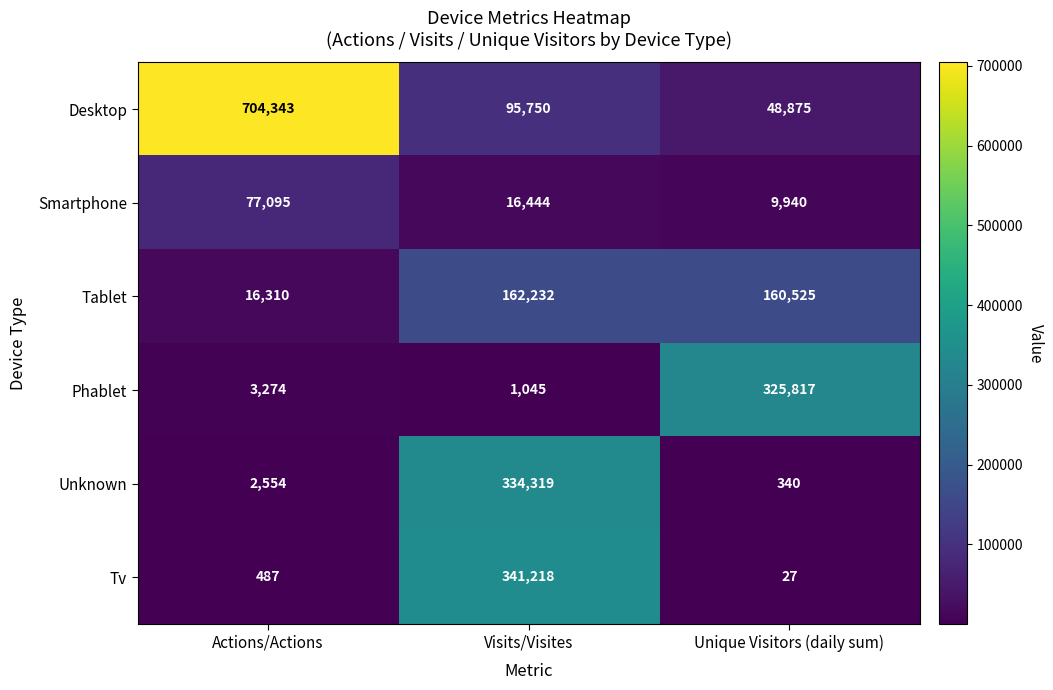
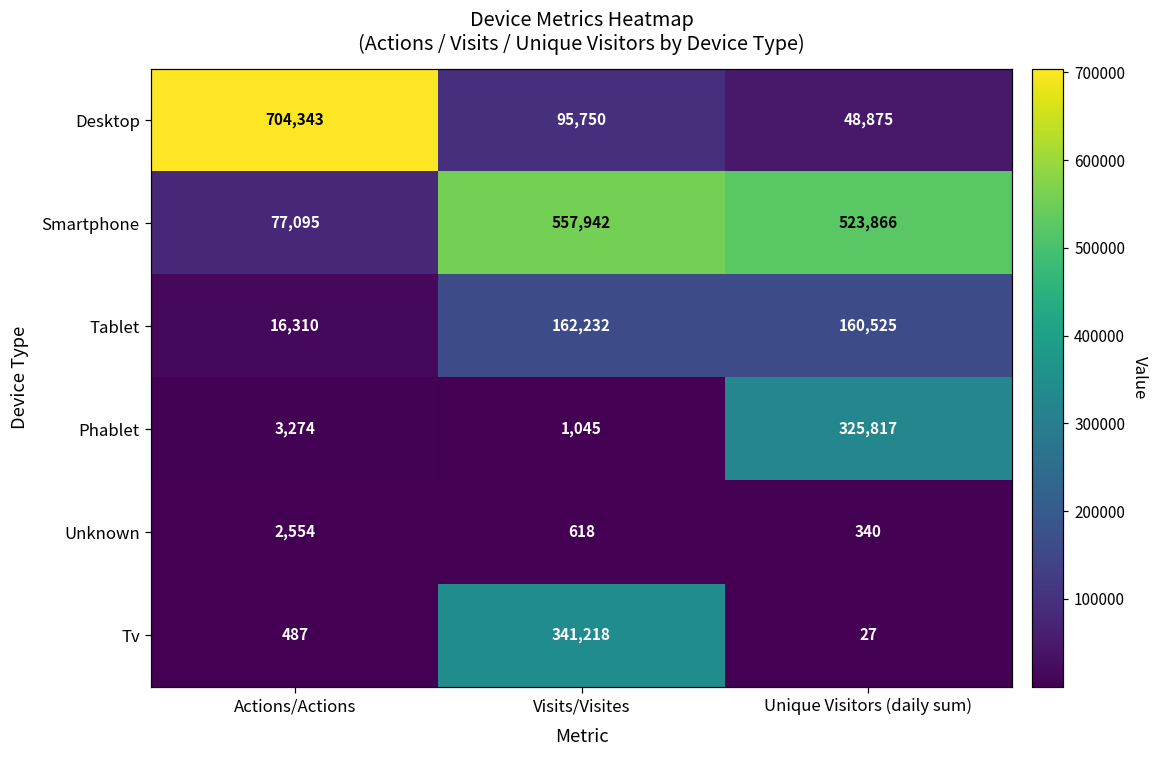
Smartphone, Visits/Visites: 16,444 -> 557,942
Smartphone, Unique Visitors (daily sum): 9,940 -> 523,866
Unknown, Visits/Visites: 334,319 -> 618
